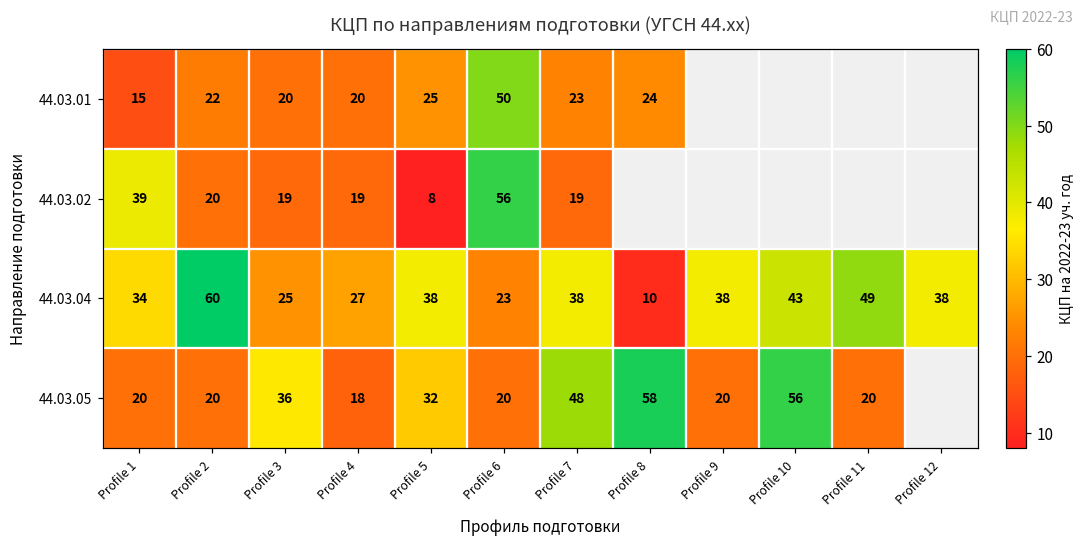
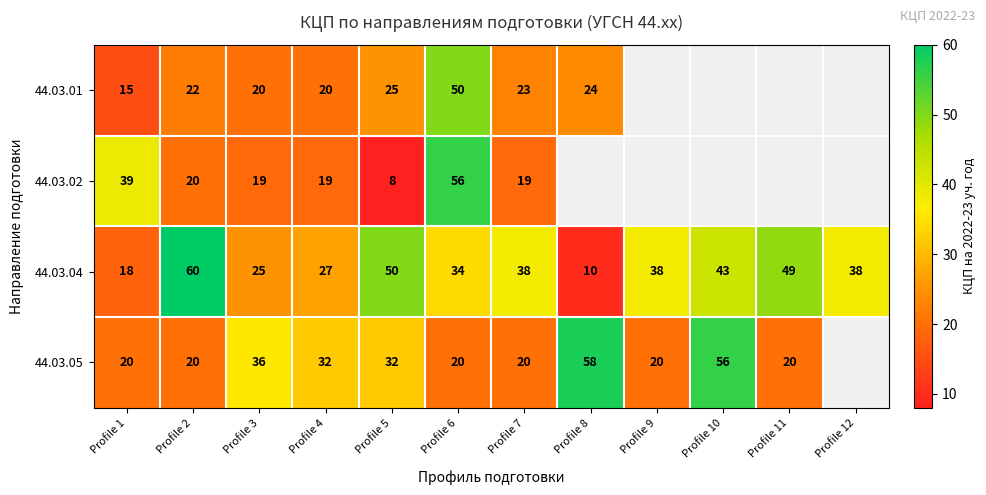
44.03.04, Profile 1: 34 -> 18
44.03.04, Profile 5: 38 -> 50
44.03.04, Profile 6: 23 -> 34
44.03.05, Profile 4: 18 -> 32
44.03.05, Profile 7: 48 -> 20
